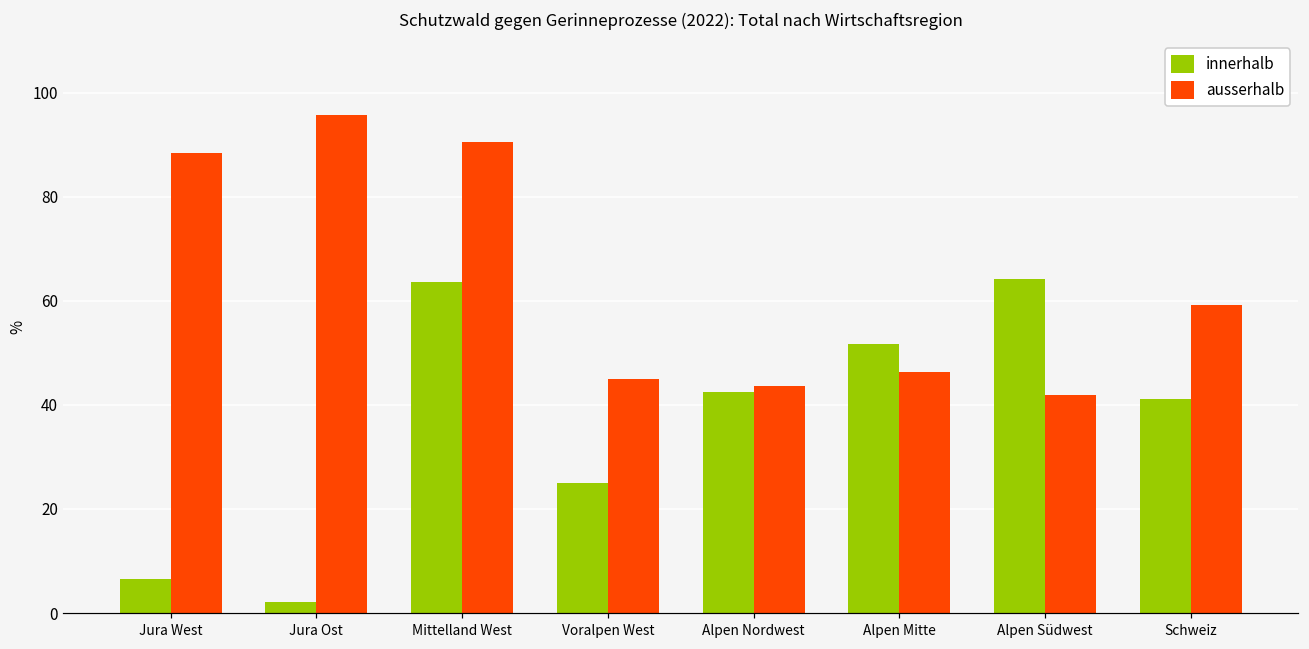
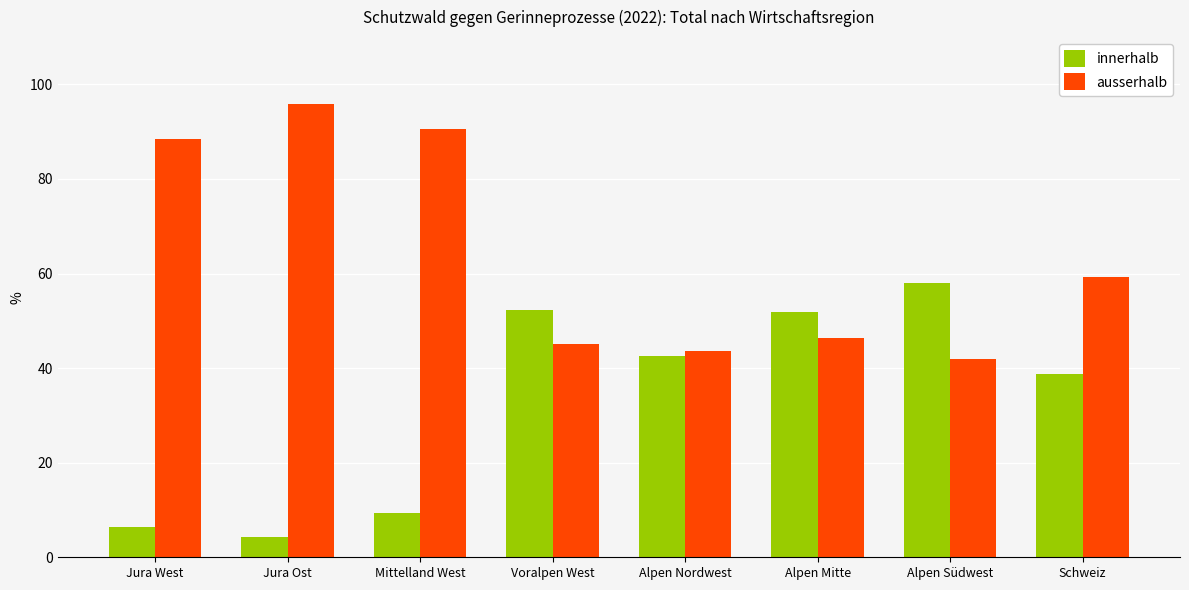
innerhalb, Jura Ost: 2 -> 4
innerhalb, Mittelland West: 64 -> 9
innerhalb, Voralpen West: 25 -> 52
innerhalb, Alpen Südwest: 64 -> 58
innerhalb, Schweiz: 41 -> 39
